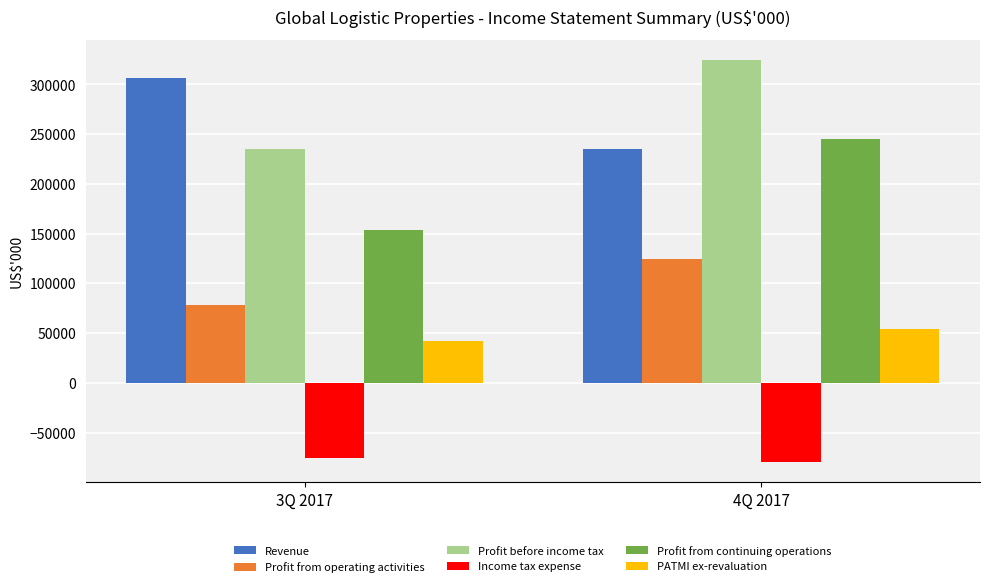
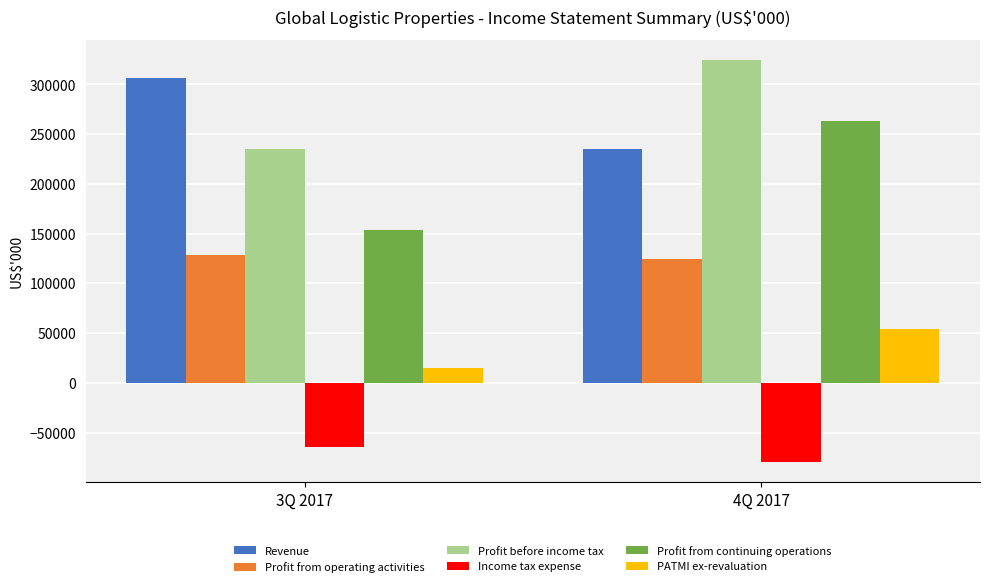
Profit from operating activities, 3Q 2017: 80000 -> 130000
Income tax expense, 3Q 2017: -80000 -> -60000
PATMI ex-revaluation, 3Q 2017: 40000 -> 10000
Profit from continuing operations, 4Q 2017: 240000 -> 260000
